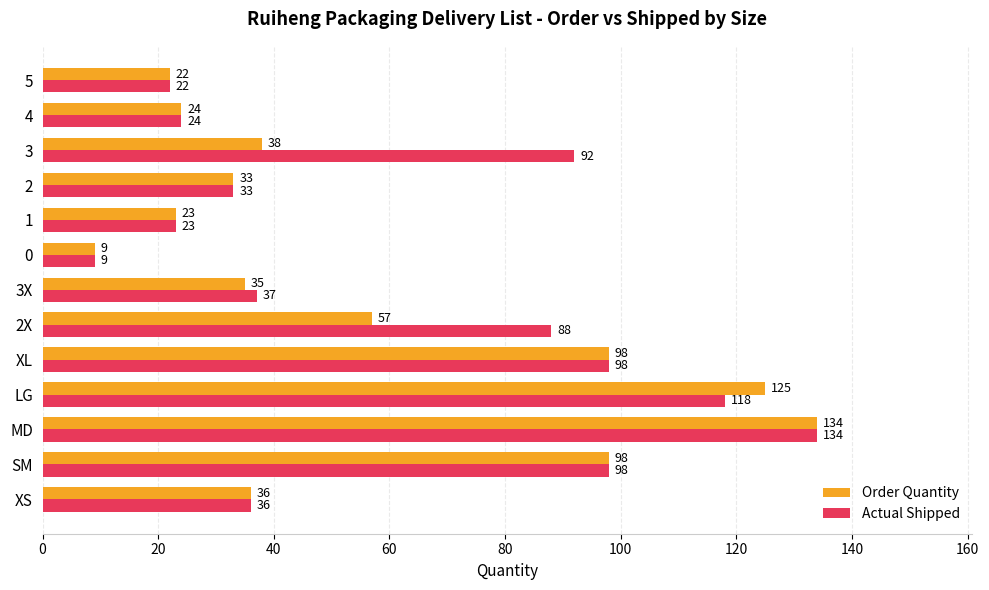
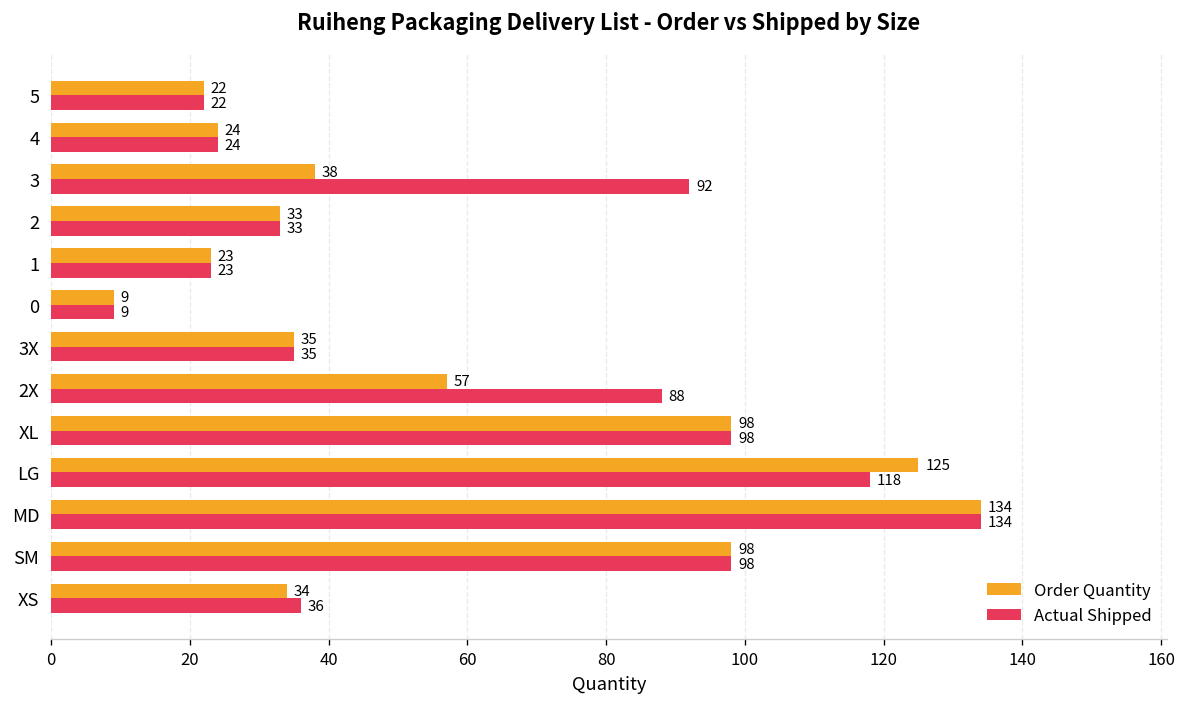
Actual Shipped, 3X: 37 -> 35
Order Quantity, XS: 36 -> 34
